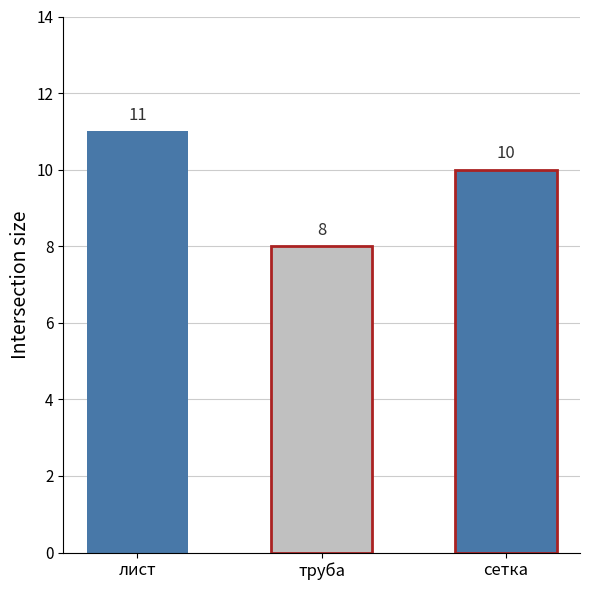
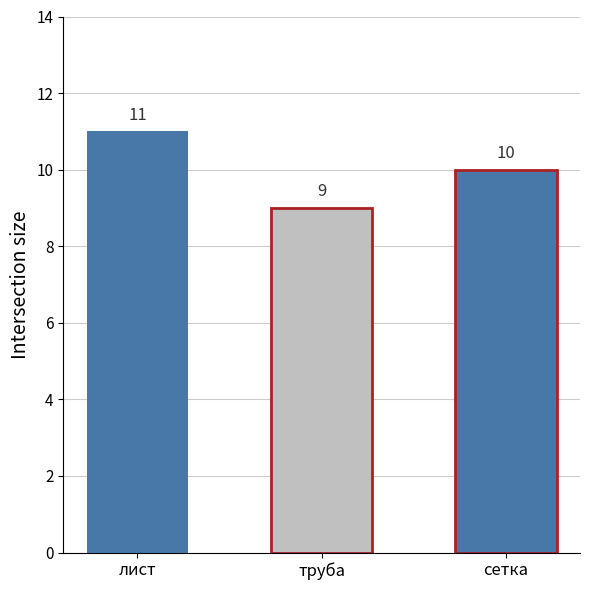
труба: 8 -> 9
